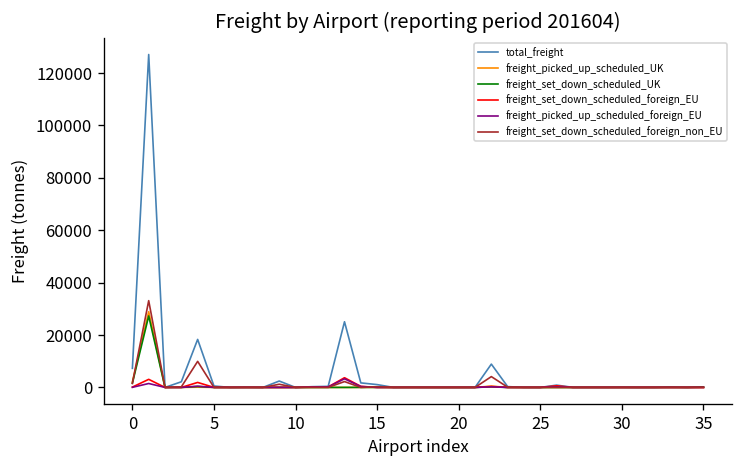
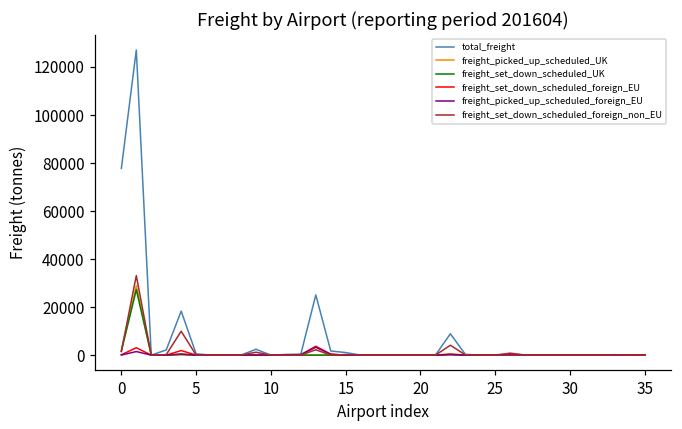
total_freight, 0: 7000 -> 78000
